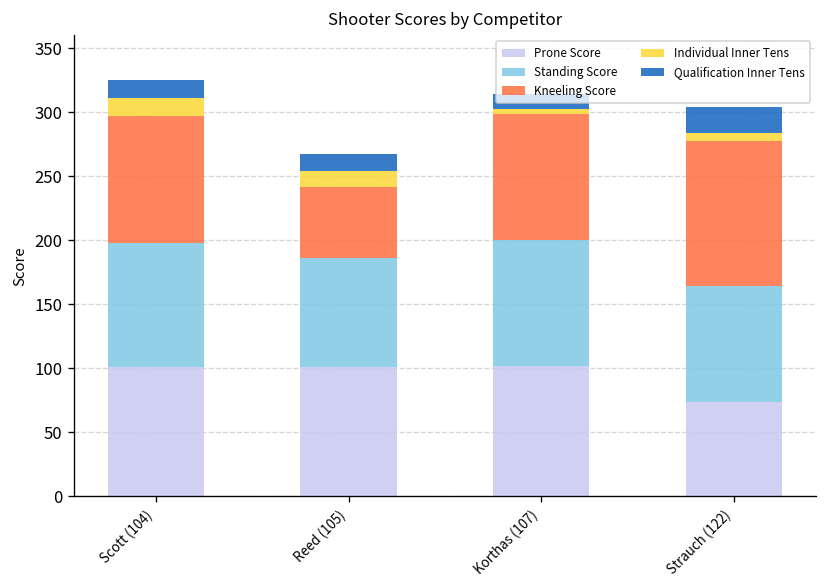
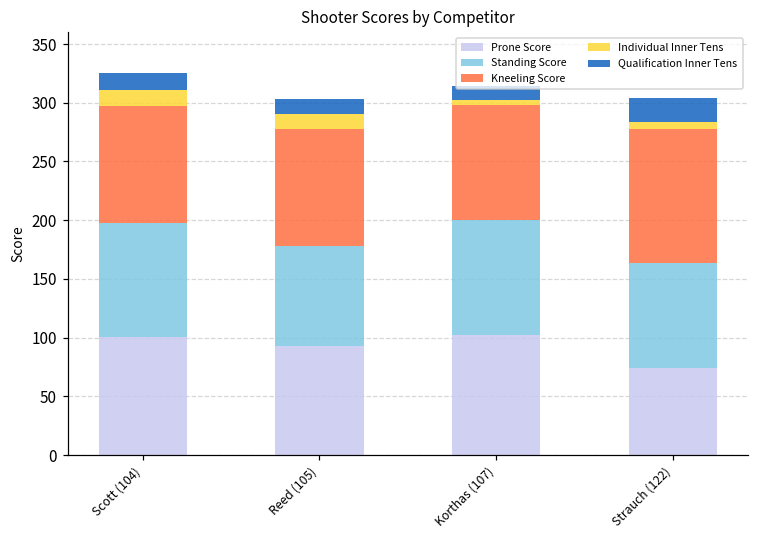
Prone Score, Reed (105): 101 -> 93
Kneeling Score, Reed (105): 55 -> 99
